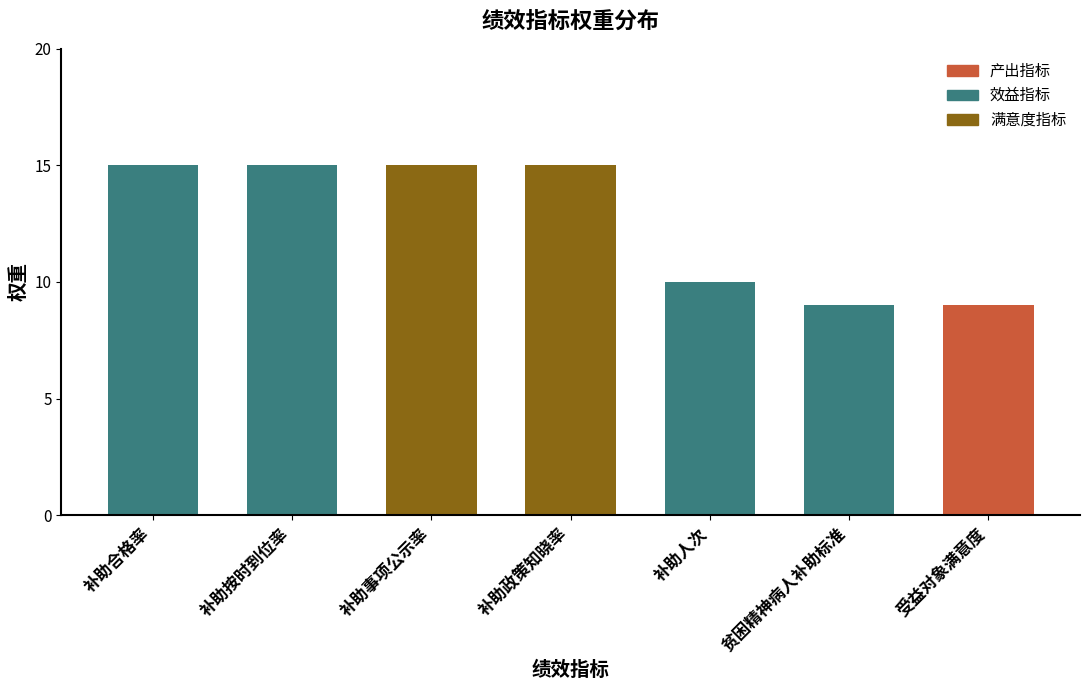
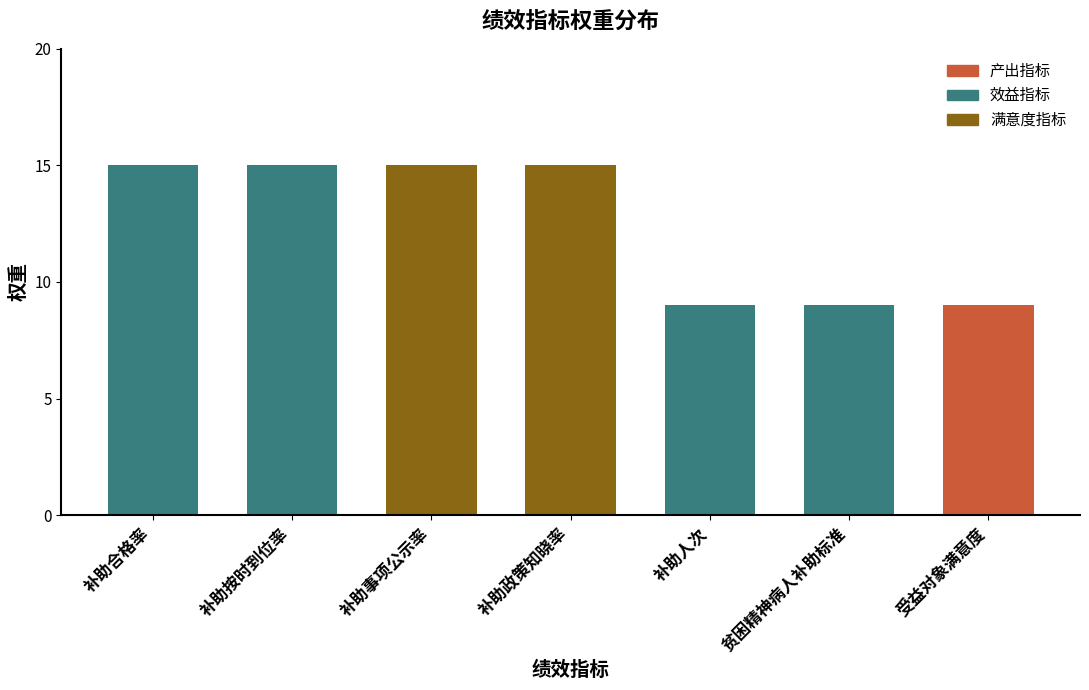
补助人次: 10 -> 9
